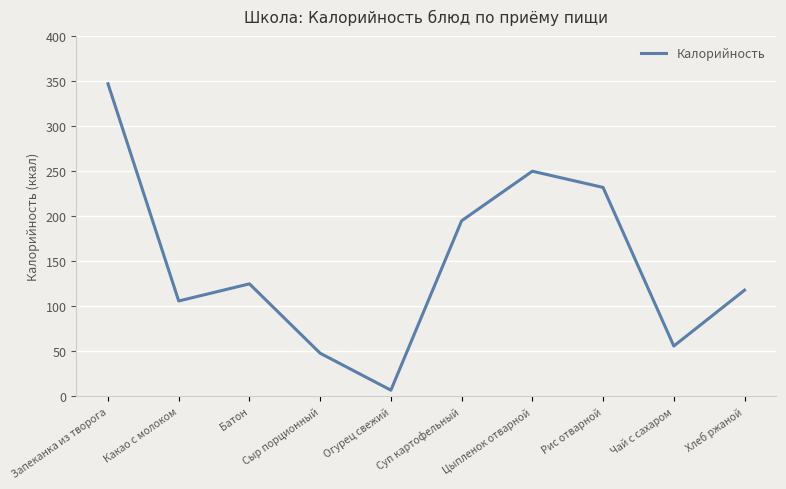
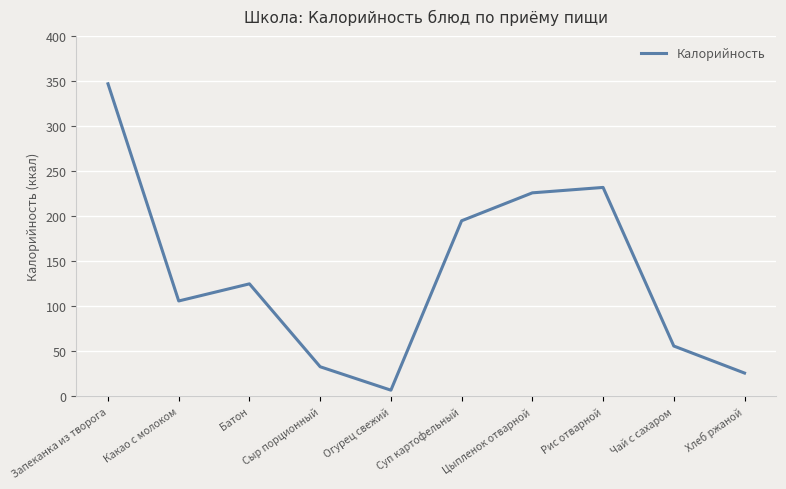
Сыр порционный: 50 -> 30
Цыпленок отварной: 250 -> 230
Хлеб ржаной: 120 -> 30
